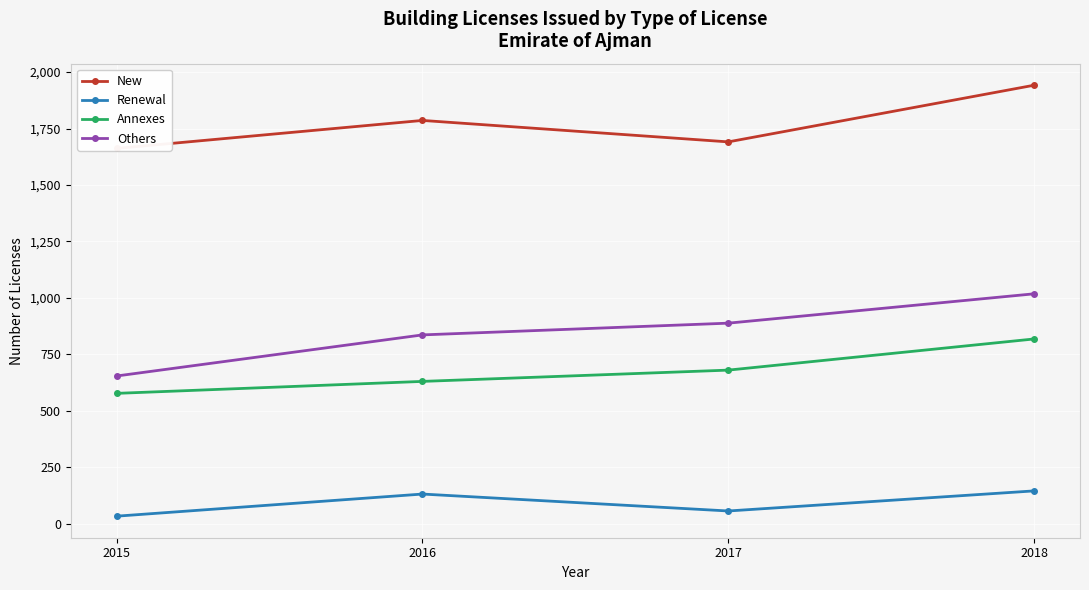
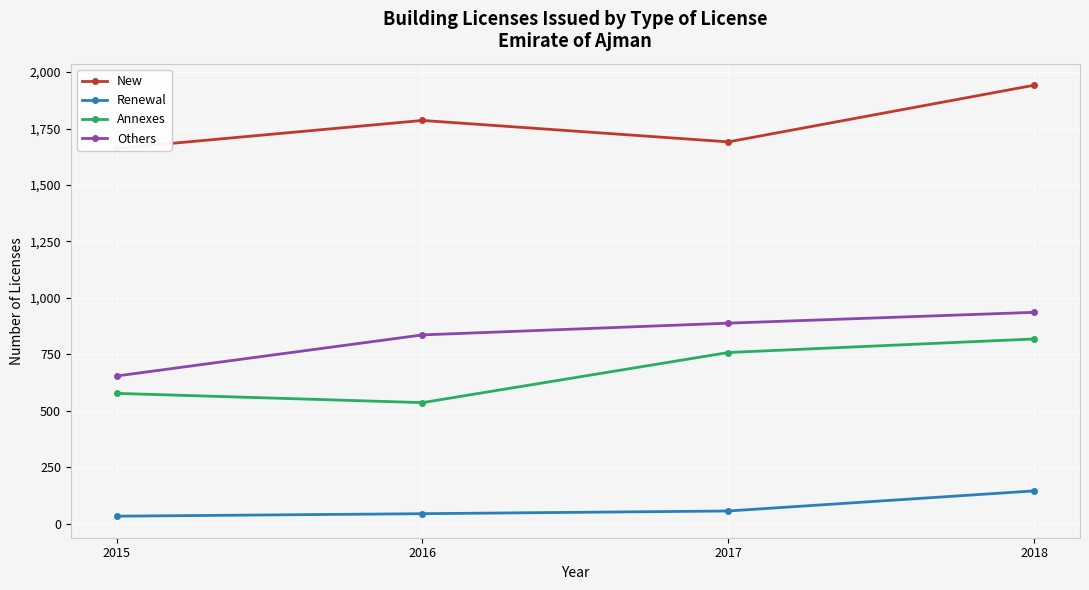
Renewal, 2016: 130 -> 40
Annexes, 2016: 630 -> 540
Annexes, 2017: 680 -> 760
Others, 2018: 1,020 -> 940
